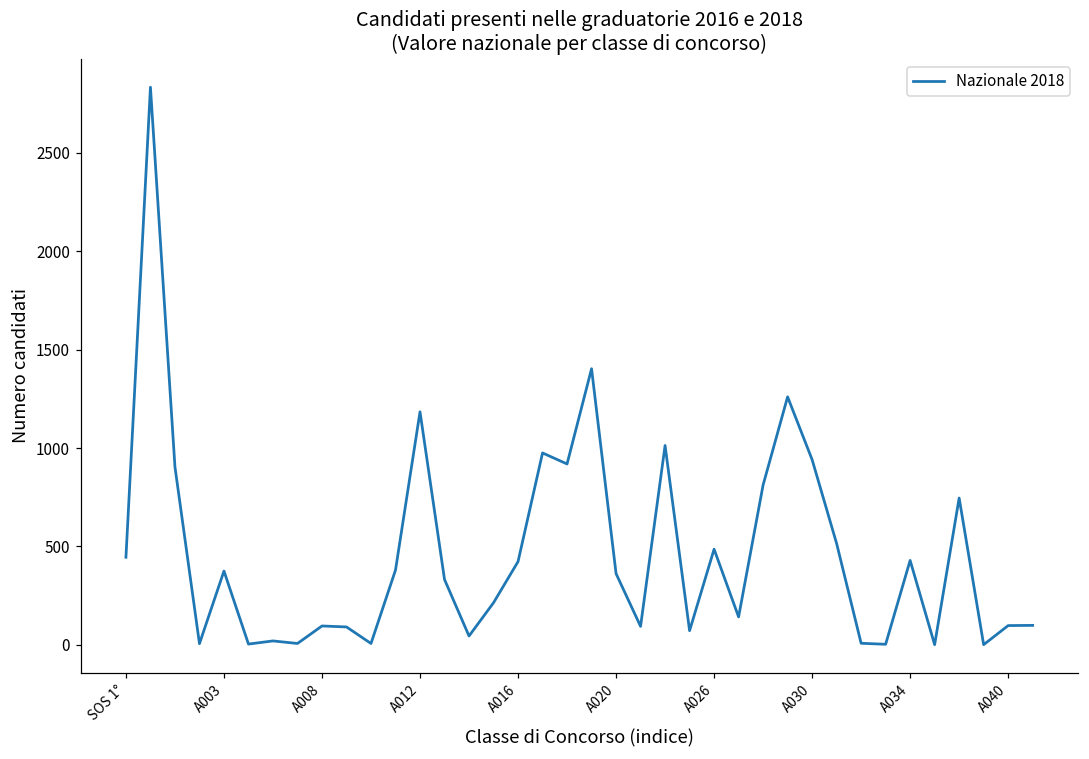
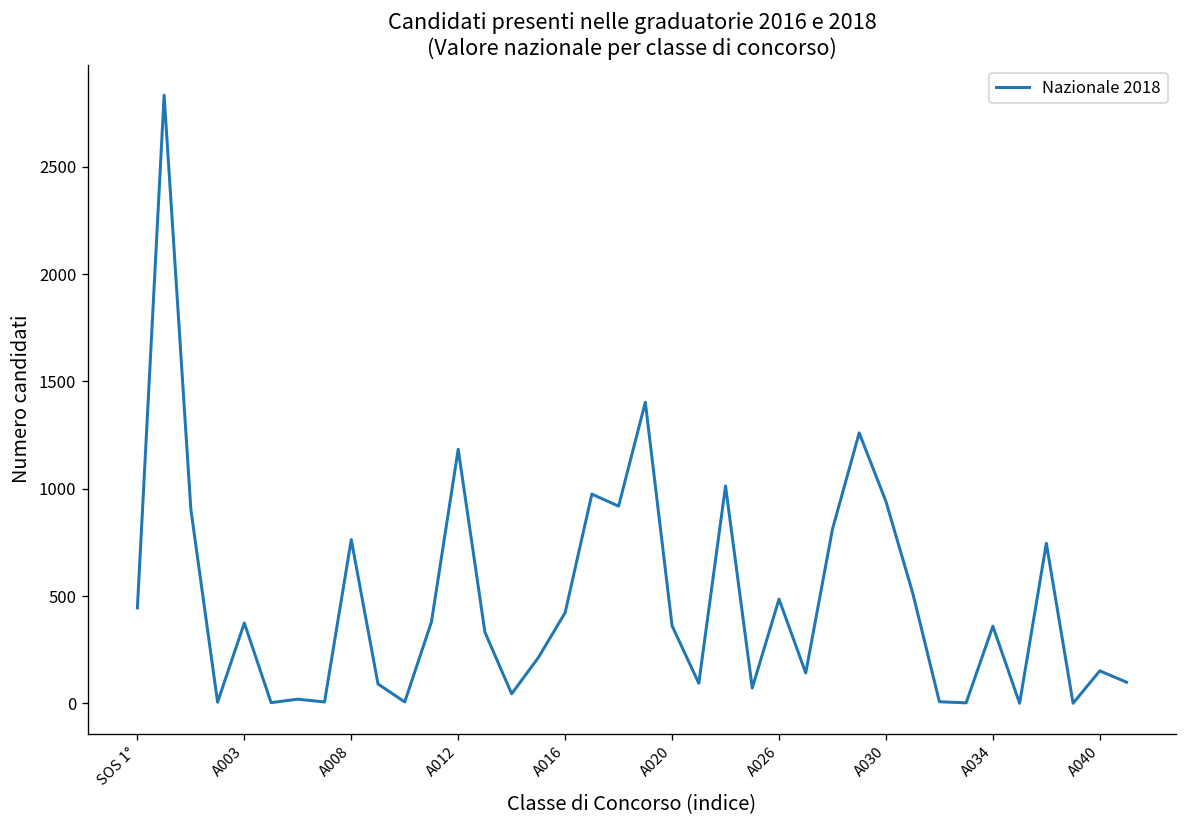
A008: 100 -> 760
A034: 430 -> 360
A040: 100 -> 150
